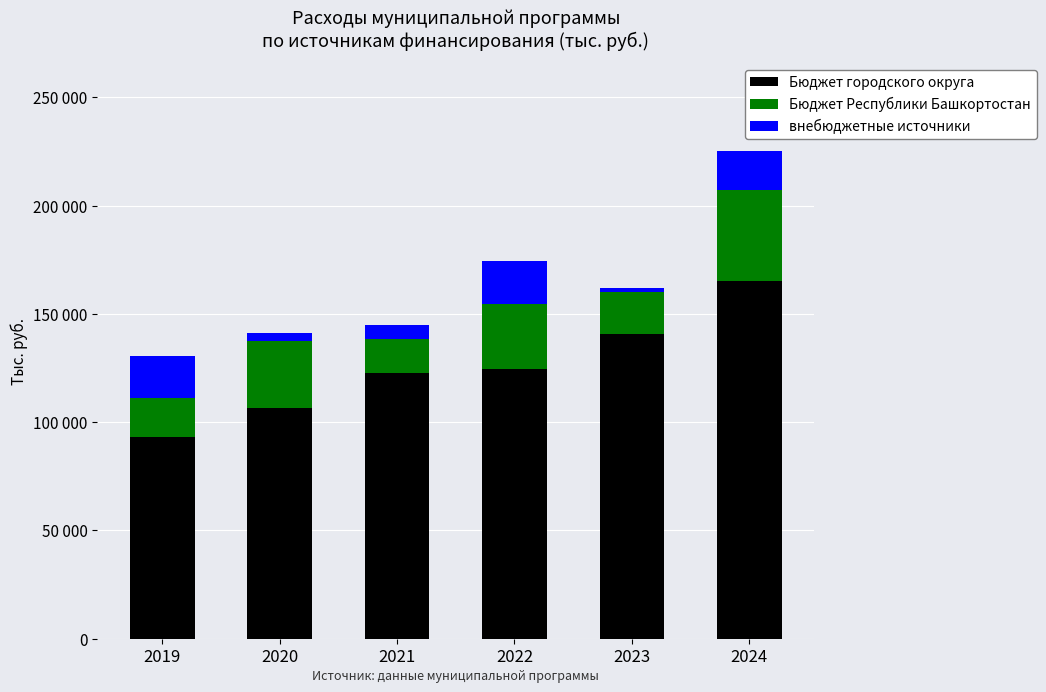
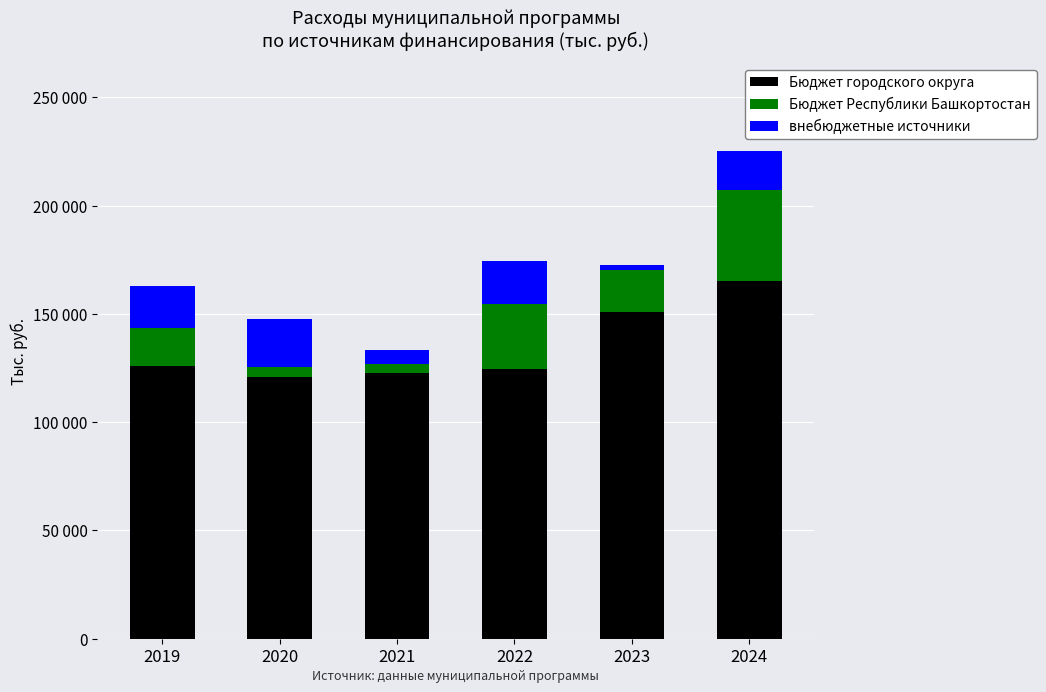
Бюджет городского округа, 2019: 93000 -> 126000
Бюджет городского округа, 2020: 107000 -> 121000
Бюджет Республики Башкортостан, 2020: 31000 -> 5000
внебюджетные источники, 2020: 4000 -> 22000
Бюджет Республики Башкортостан, 2021: 16000 -> 4000
Бюджет городского округа, 2023: 141000 -> 151000
